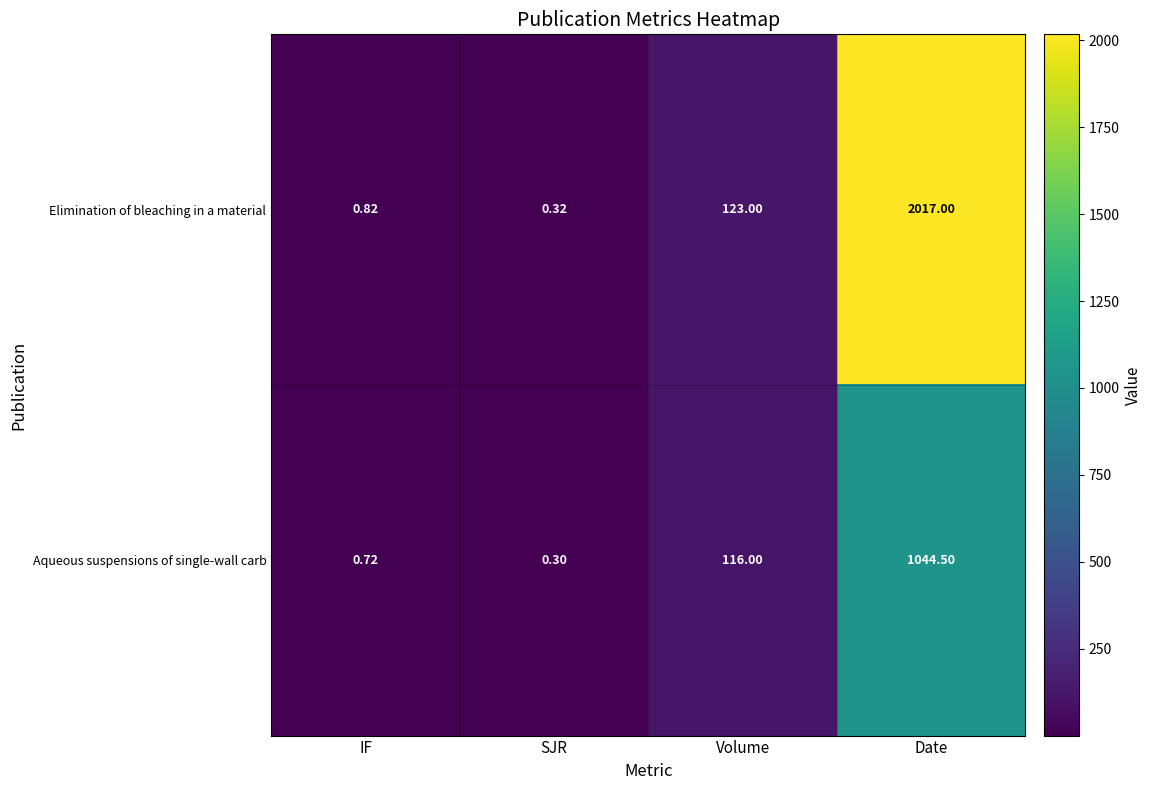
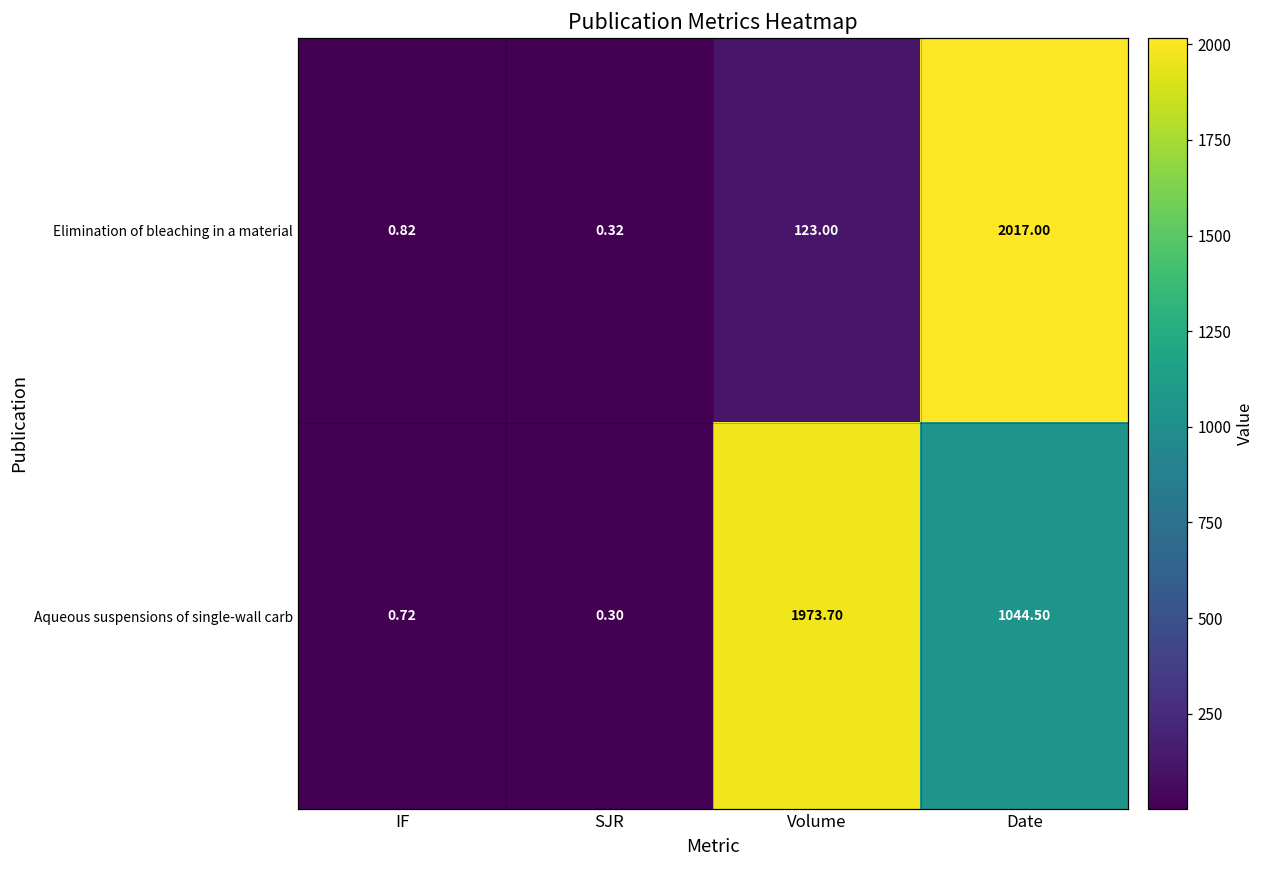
Aqueous suspensions of single-wall carb, Volume: 116.00 -> 1973.70
